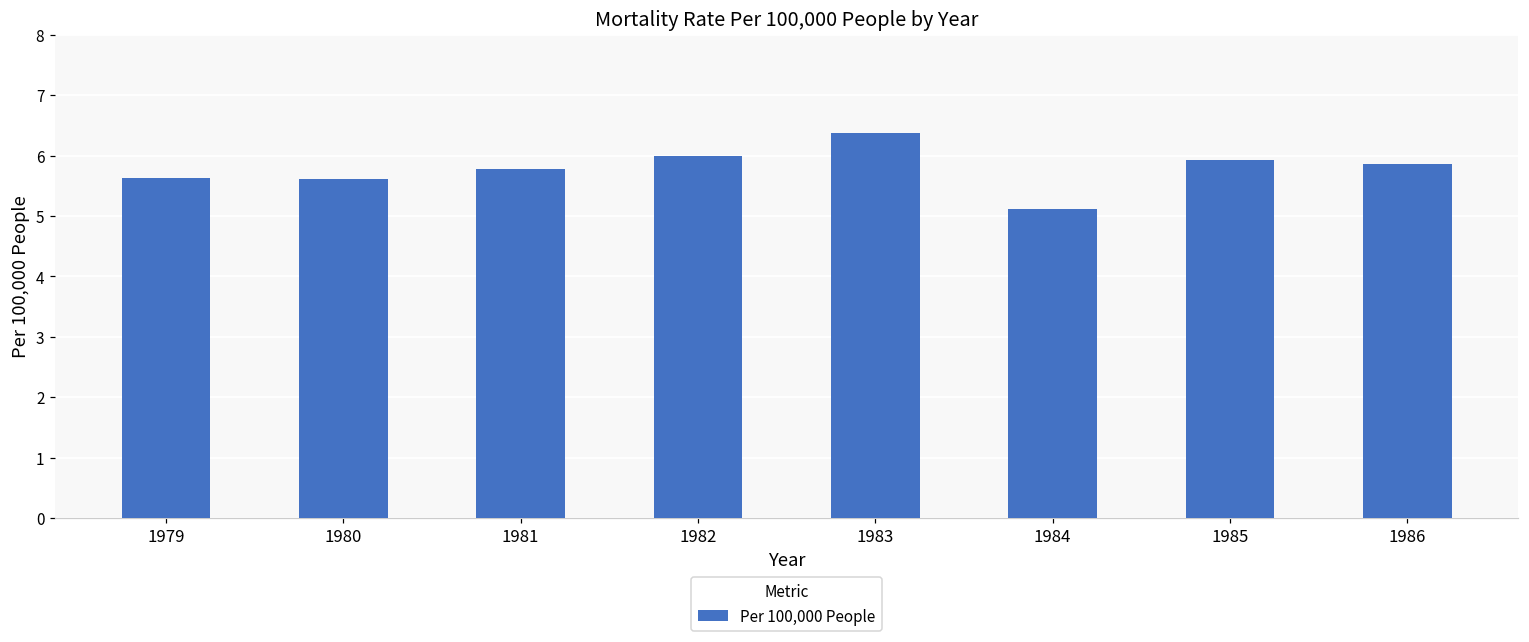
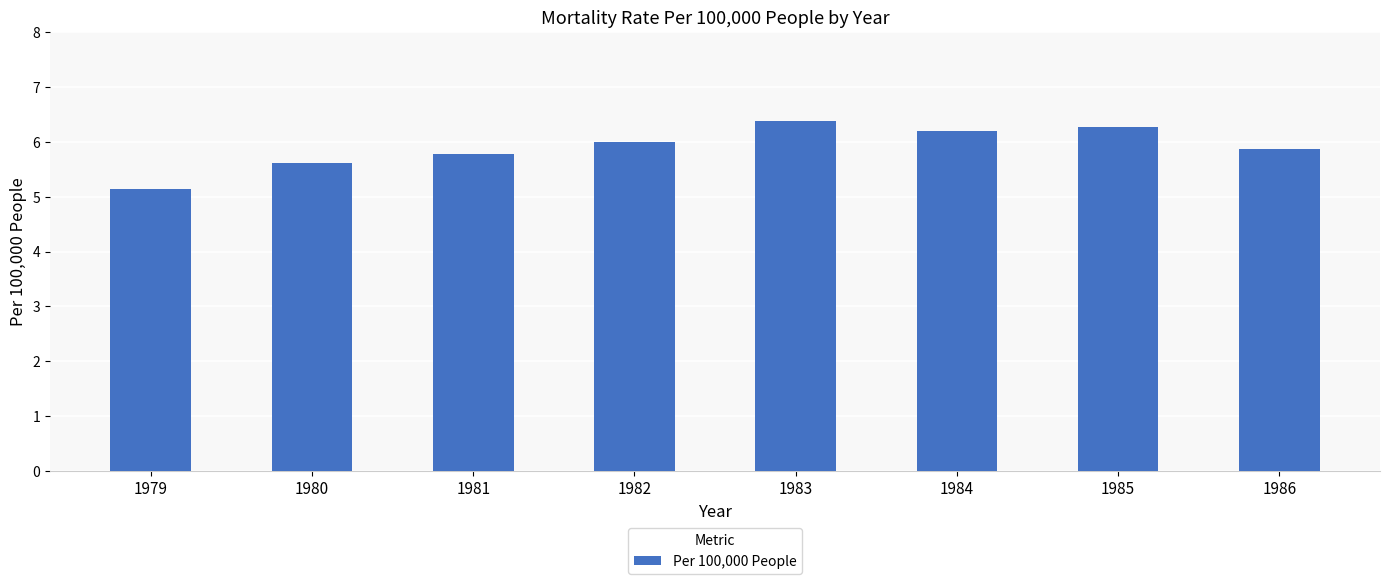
1979: 5.6 -> 5.1
1984: 5.1 -> 6.2
1985: 5.9 -> 6.3
